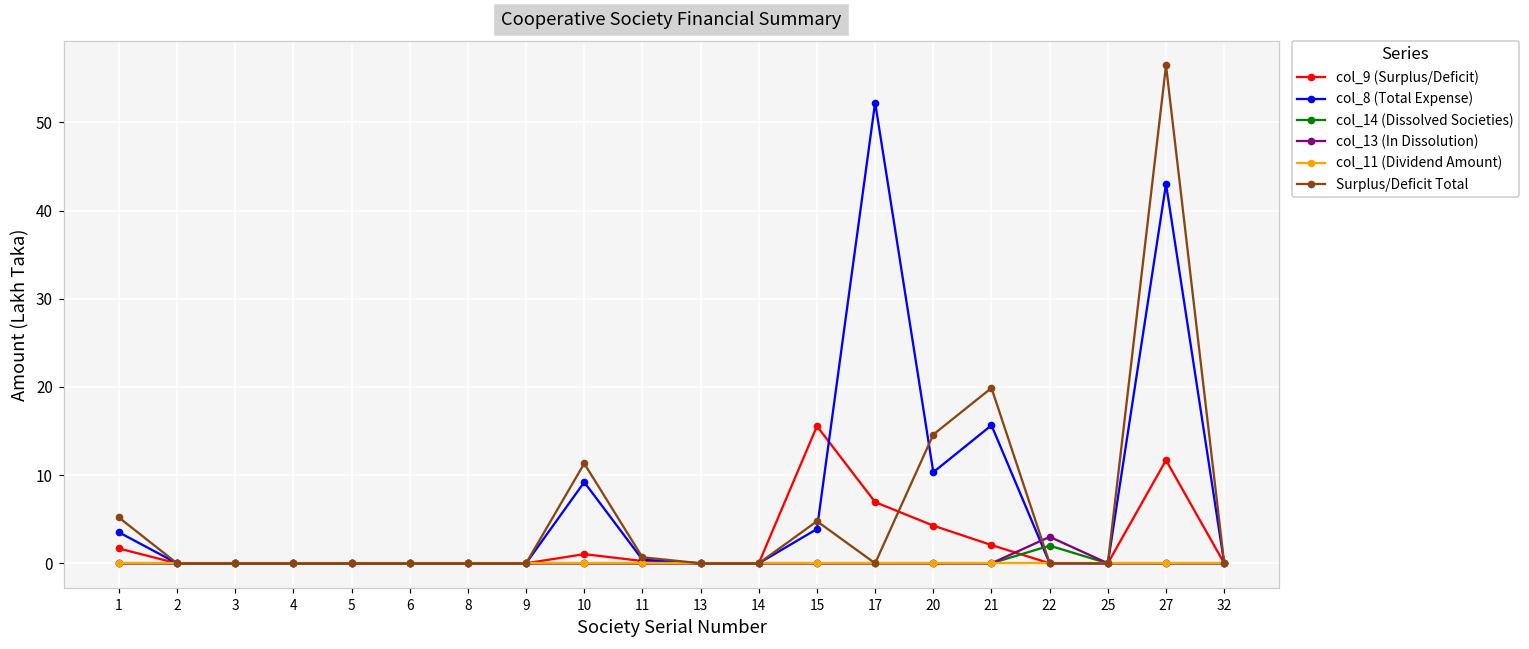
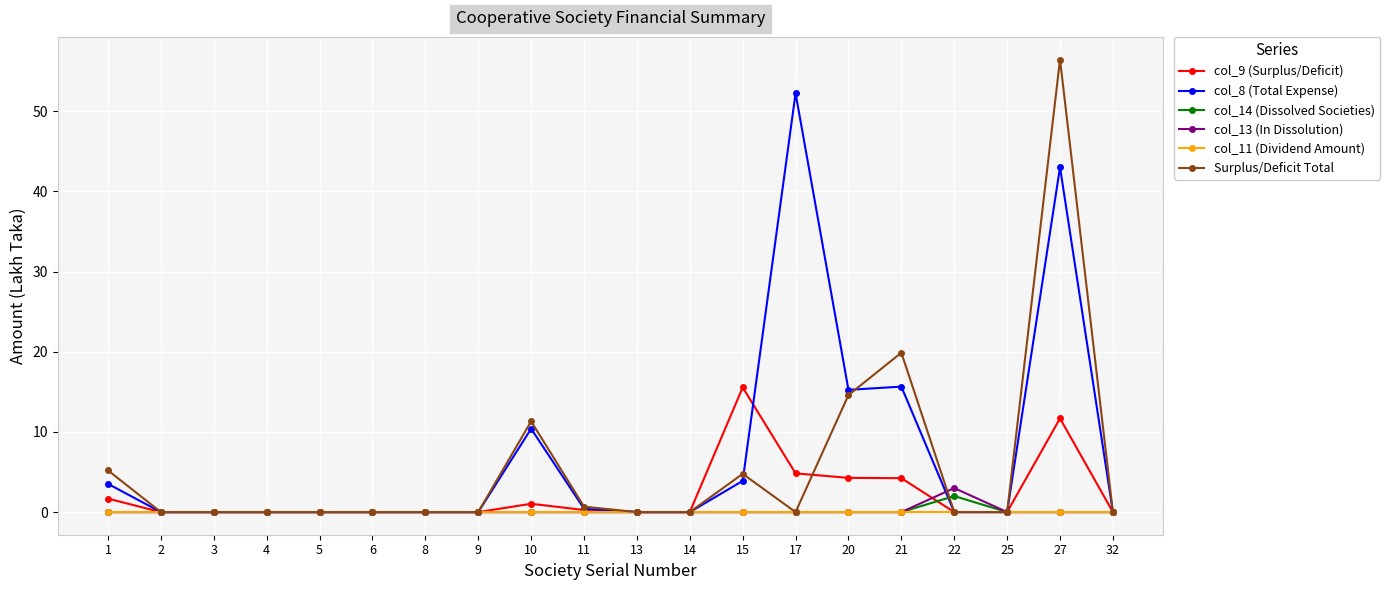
col_8 (Total Expense), 10: 9 -> 10
col_9 (Surplus/Deficit), 17: 7 -> 5
col_8 (Total Expense), 20: 10 -> 15
col_9 (Surplus/Deficit), 21: 2 -> 4
